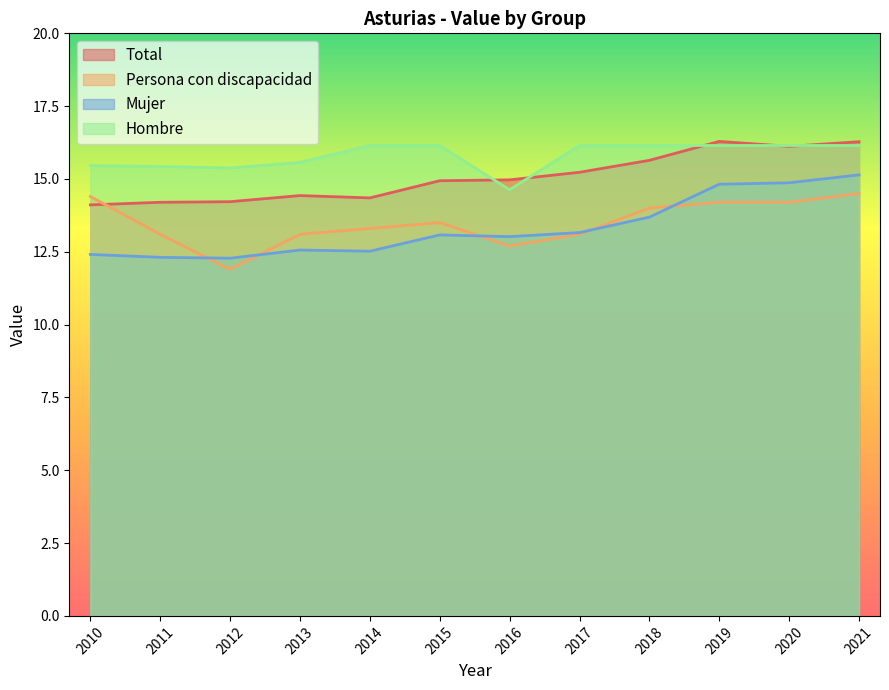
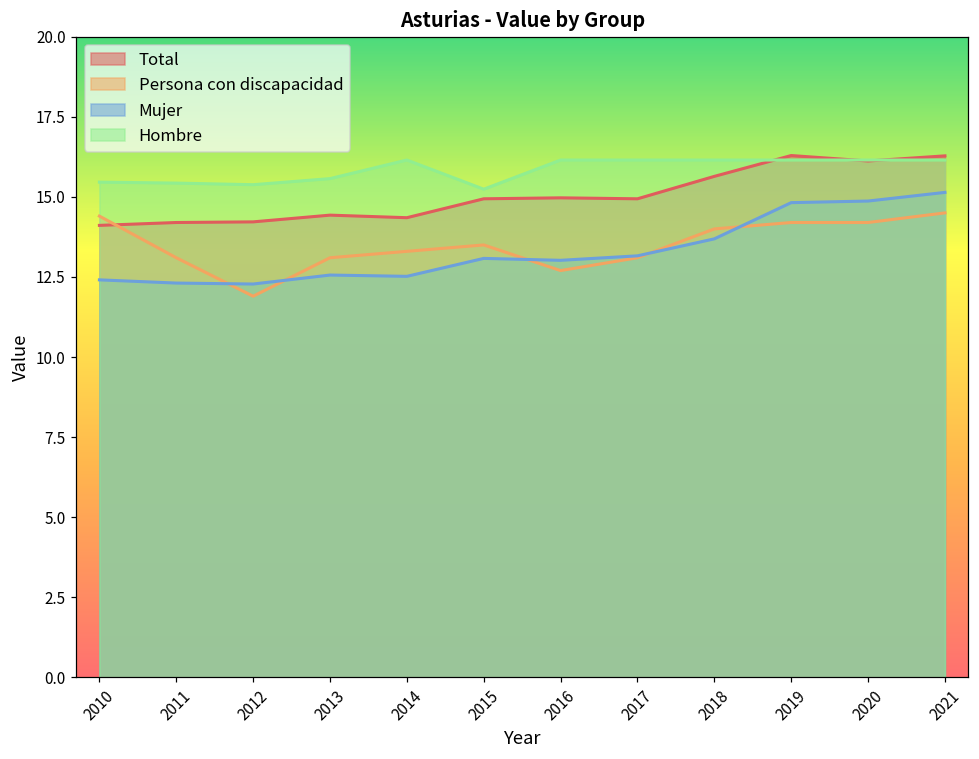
Hombre, 2015: 16.2 -> 15.2
Hombre, 2016: 14.6 -> 16.2
Total, 2017: 15.2 -> 14.9
